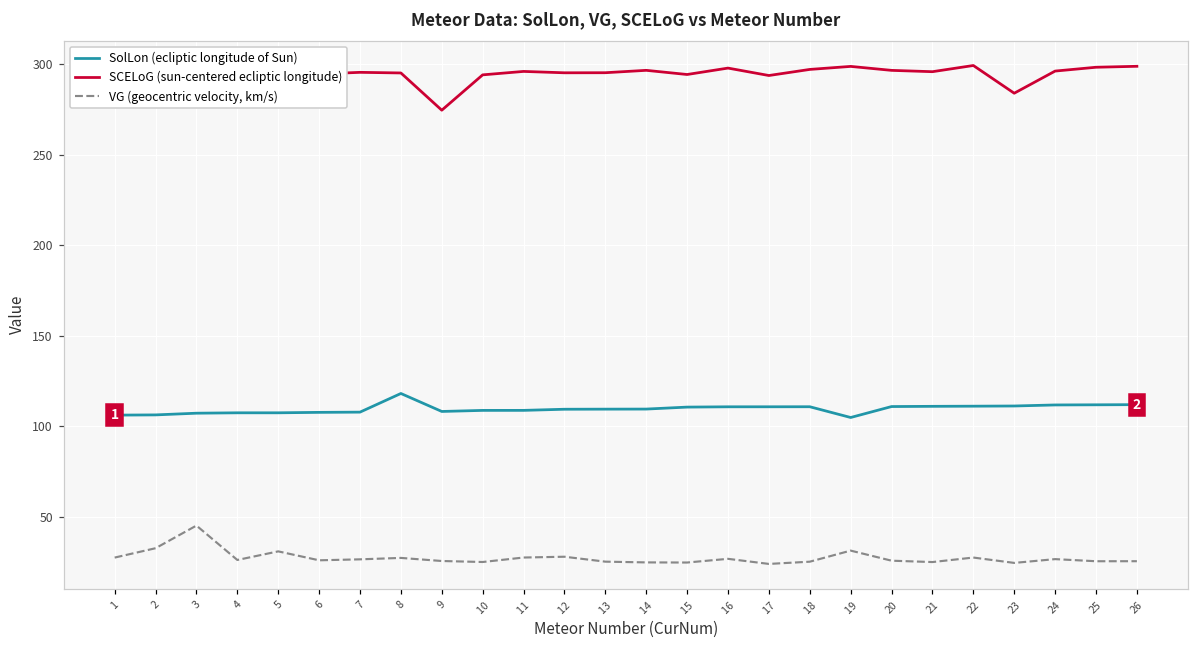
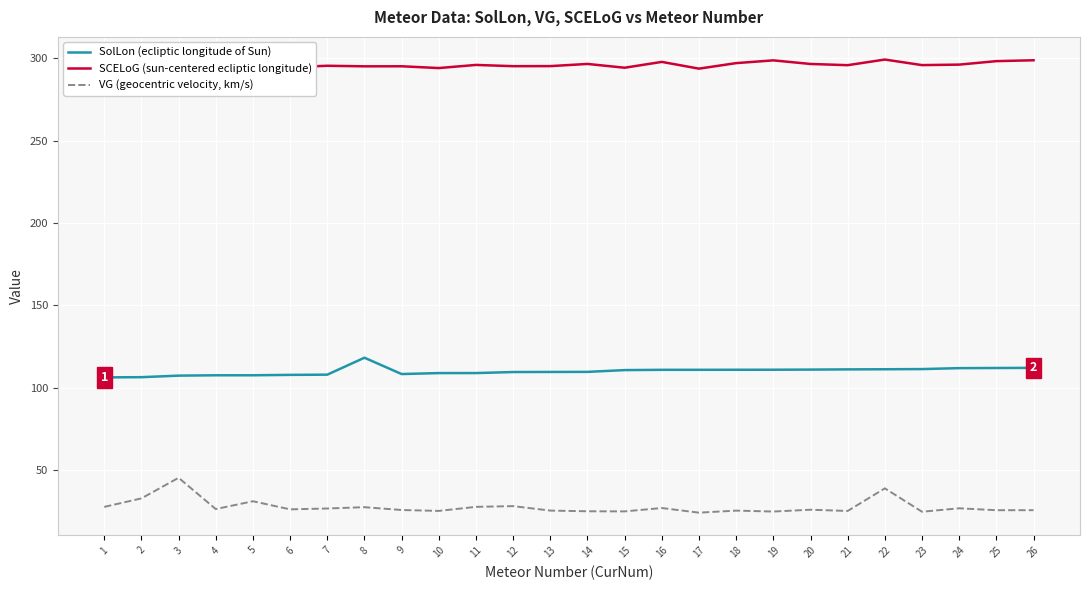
SCELoG (sun-centered ecliptic longitude), 9: 275 -> 295
SolLon (ecliptic longitude of Sun), 19: 105 -> 111
VG (geocentric velocity, km/s), 19: 31 -> 25
VG (geocentric velocity, km/s), 22: 28 -> 39
SCELoG (sun-centered ecliptic longitude), 23: 284 -> 296
